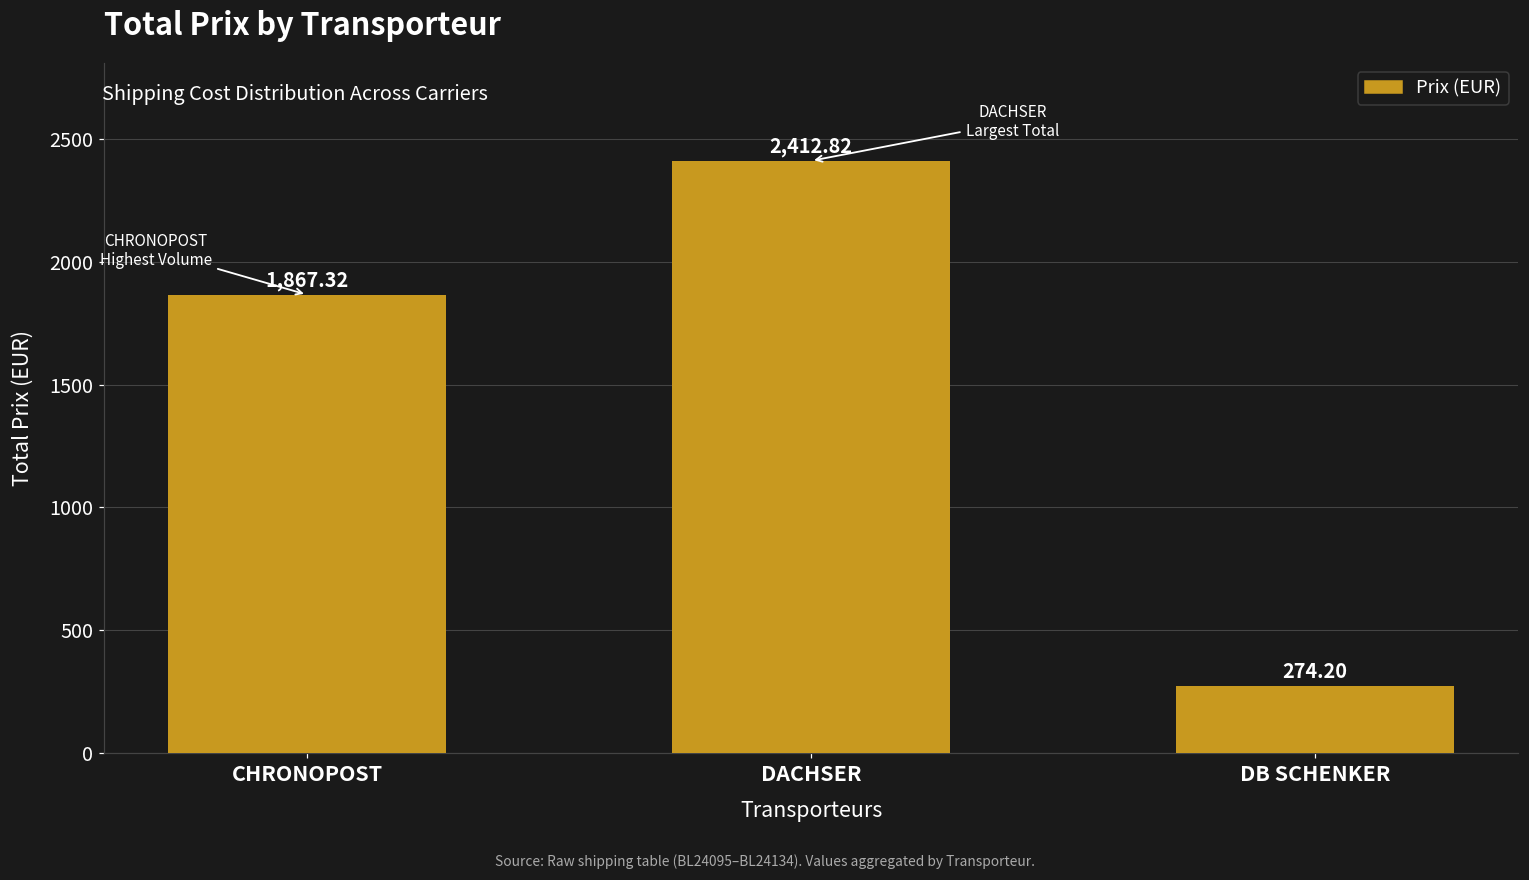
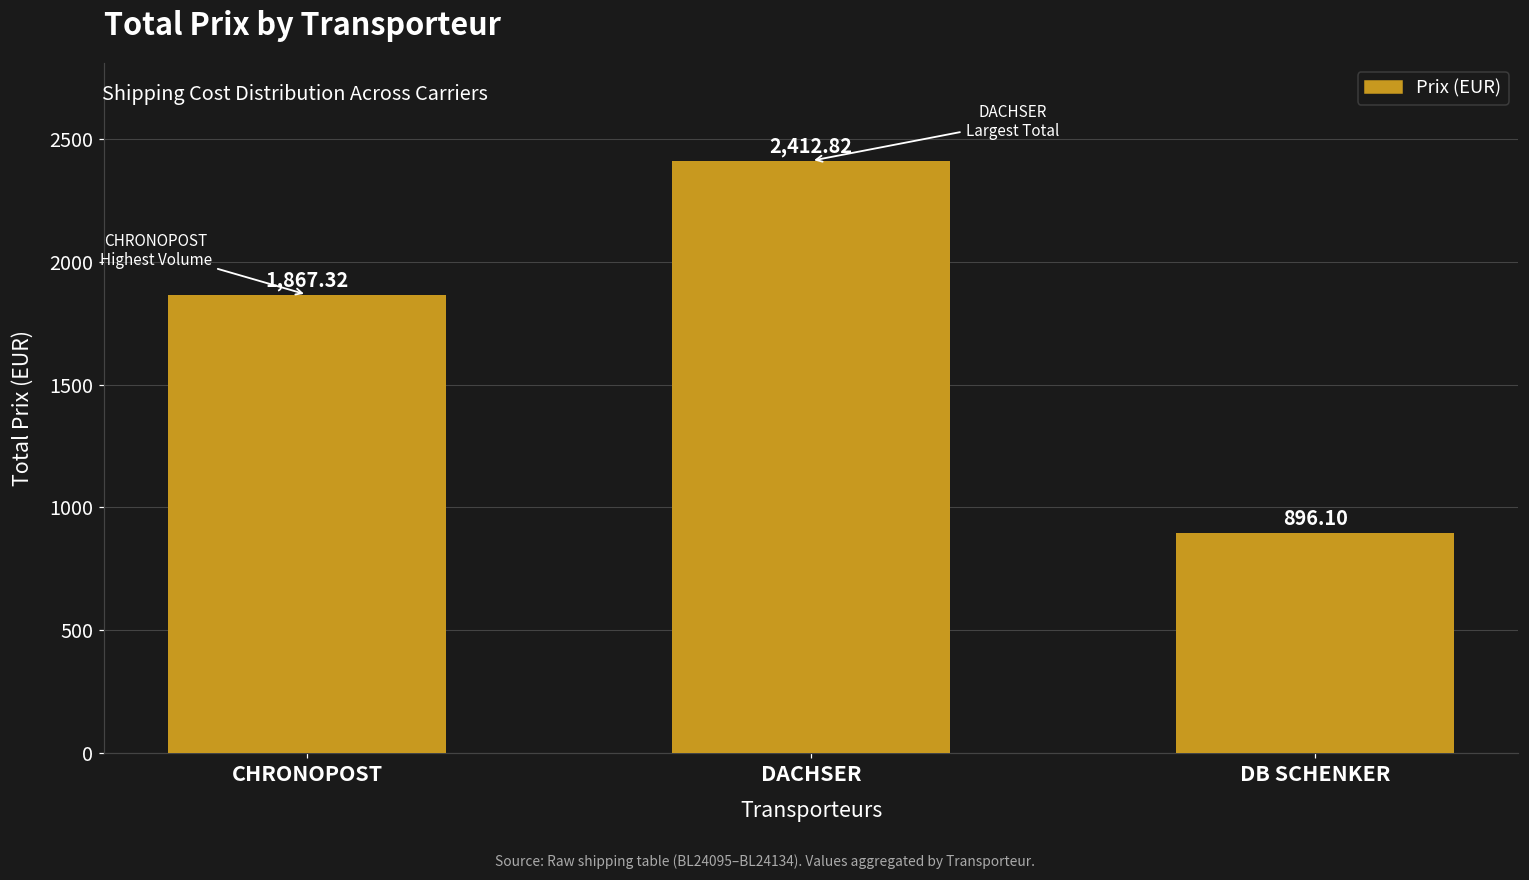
DB SCHENKER: 274.20 -> 896.10
